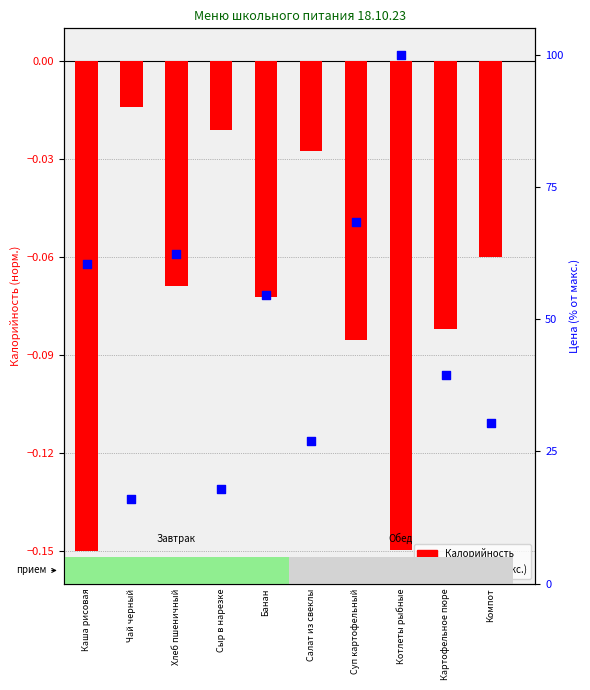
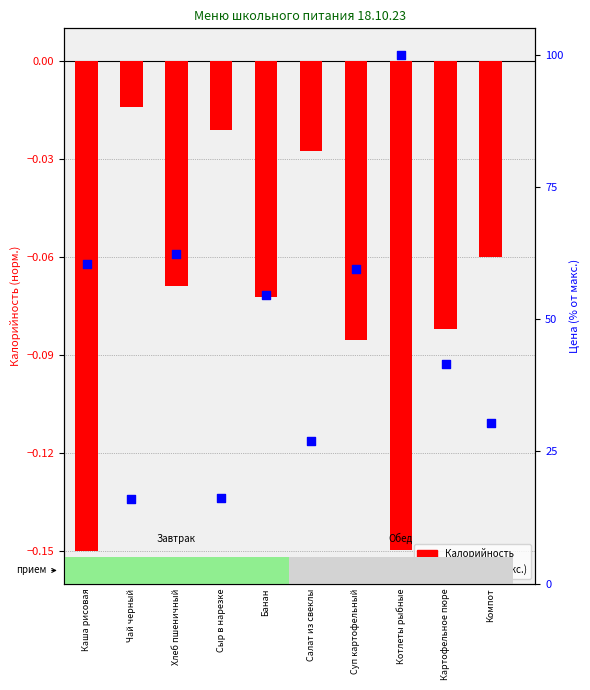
Цена (% от макс.), Сыр в нарезке: 18 -> 16
Цена (% от макс.), Суп картофельный: 68 -> 60
Цена (% от макс.), Картофельное пюре: 39 -> 42
